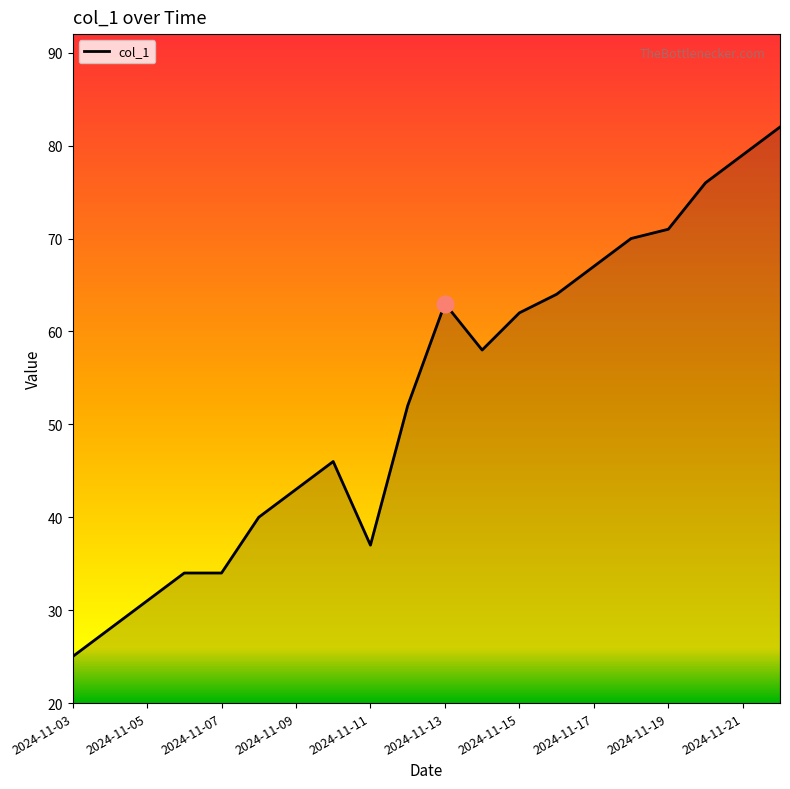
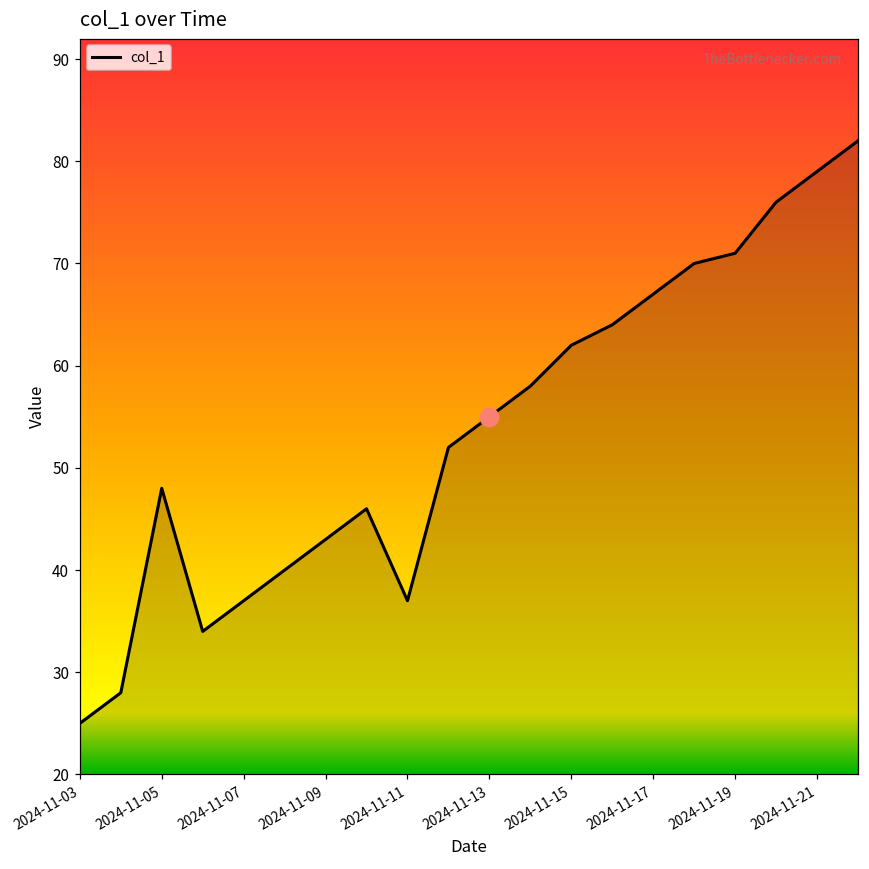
col_1, 2024-11-05: 31 -> 48
col_1, 2024-11-07: 34 -> 37
col_1, 2024-11-13: 63 -> 55
